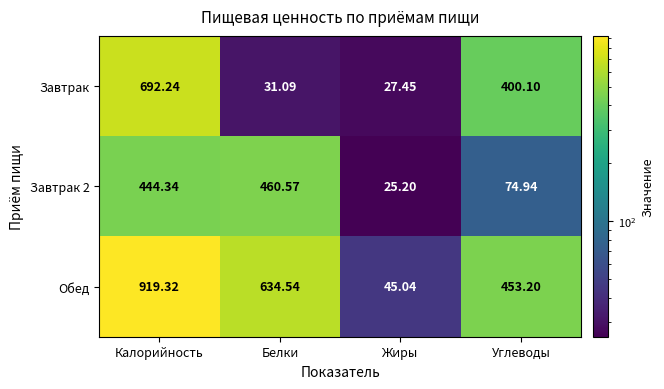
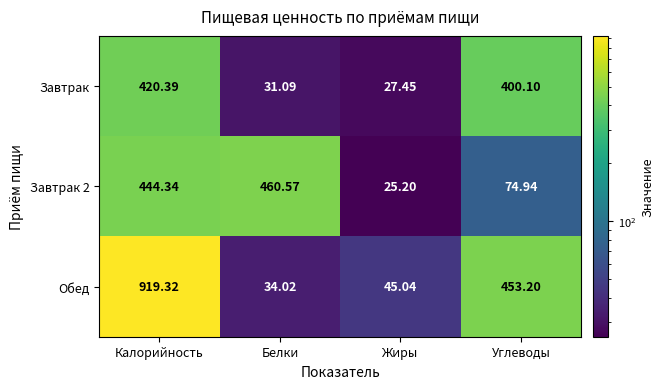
Завтрак, Калорийность: 692.24 -> 420.39
Обед, Белки: 634.54 -> 34.02
